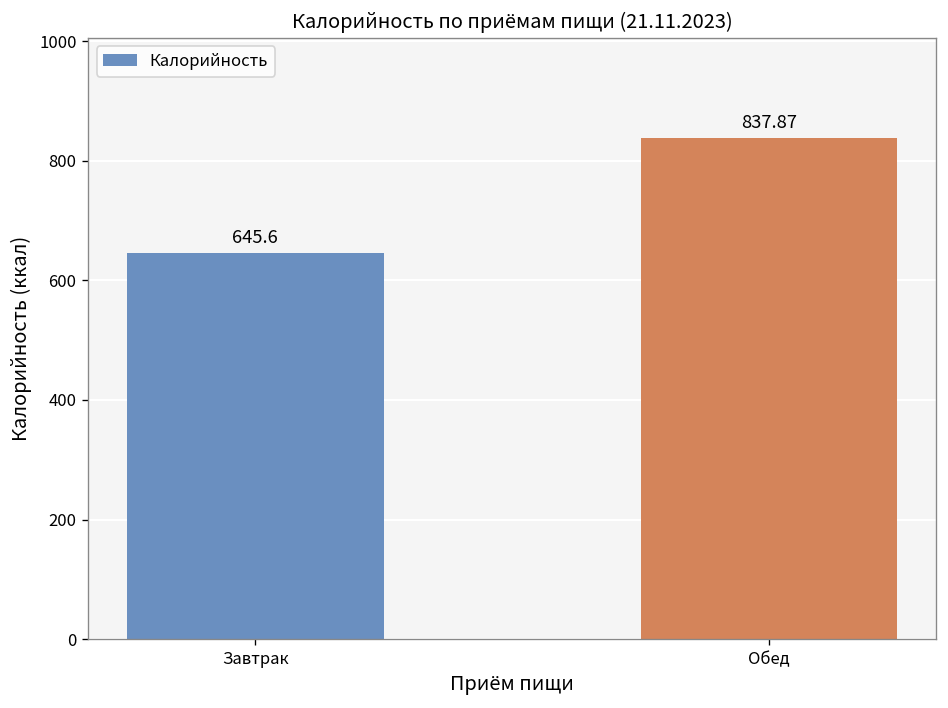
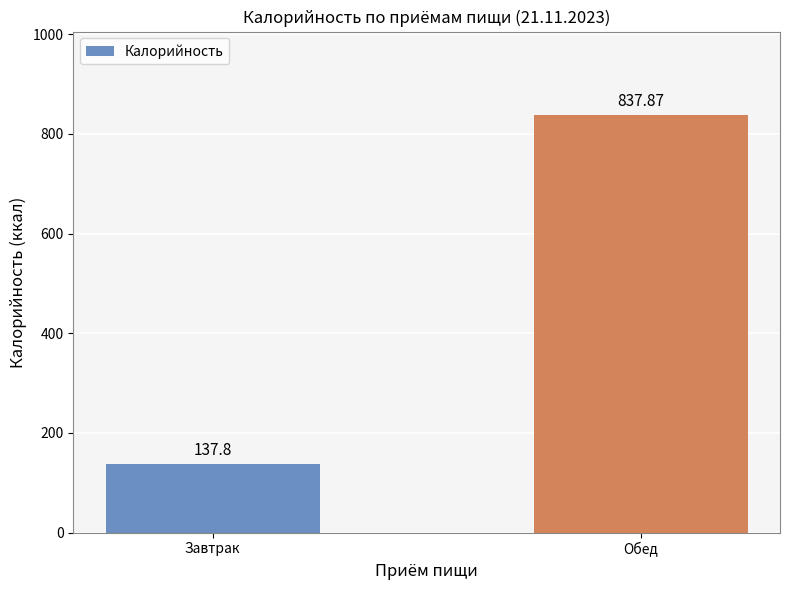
Завтрак: 645.6 -> 137.8
